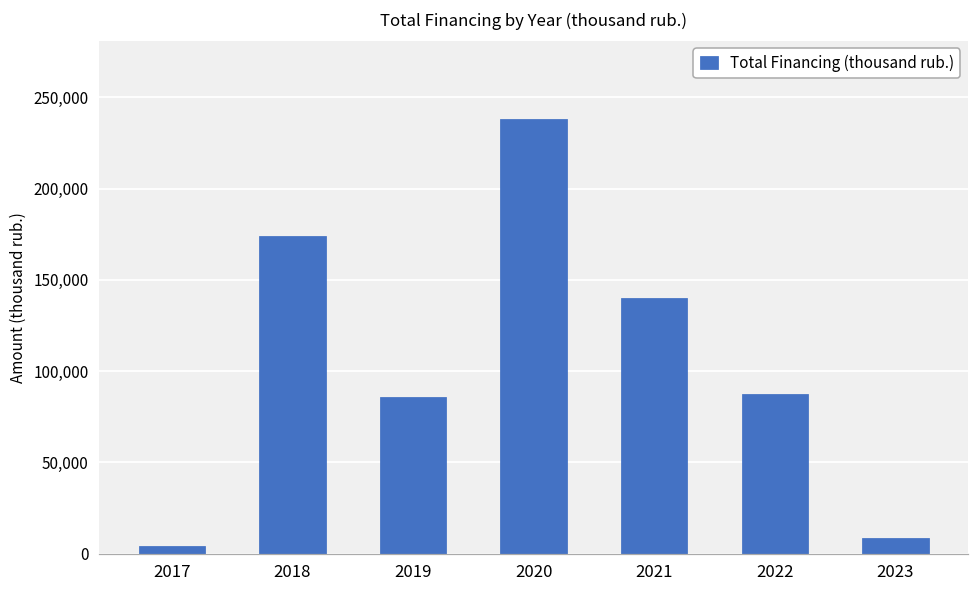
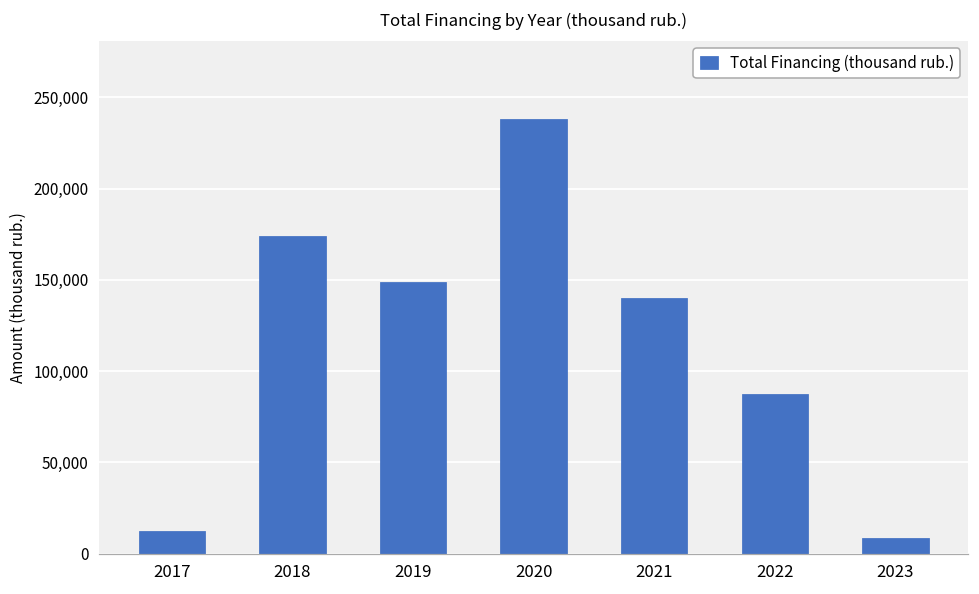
2017: 4,000 -> 12,000
2019: 86,000 -> 149,000
